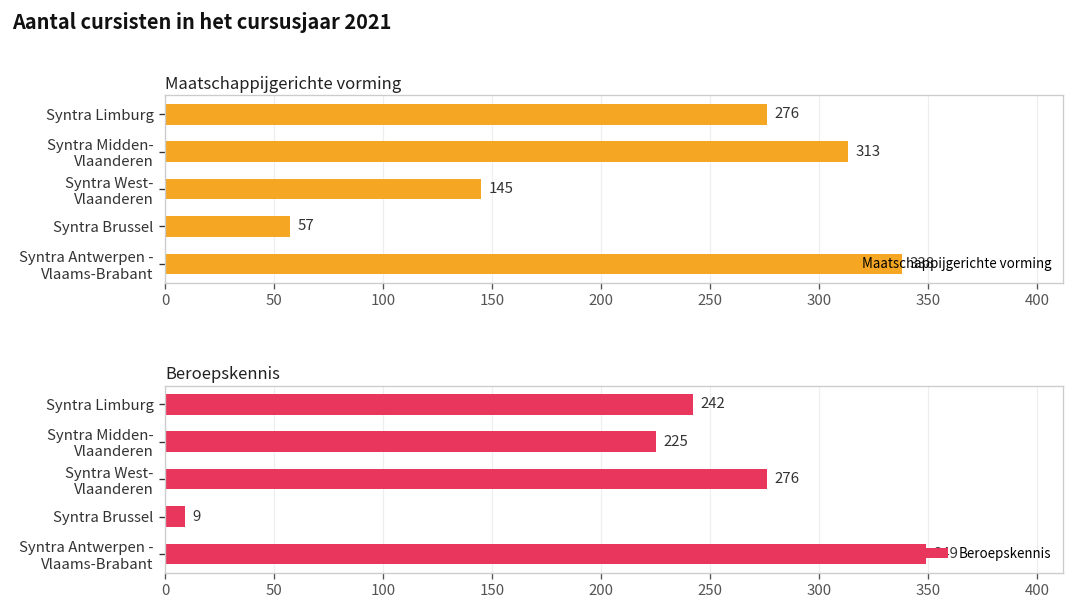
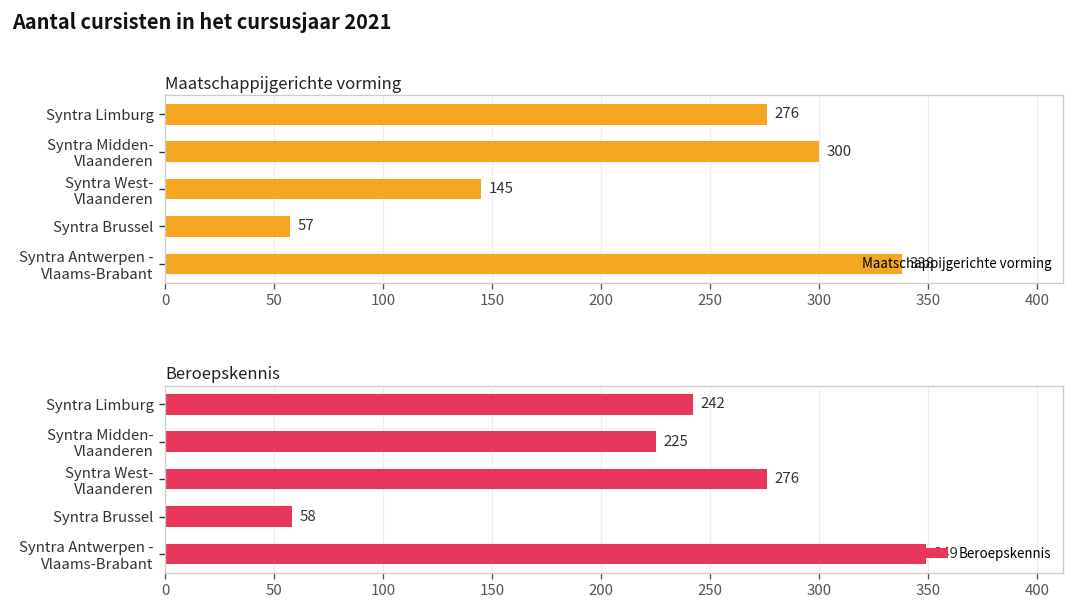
Maatschappijgerichte vorming, Syntra Midden- Vlaanderen: 313 -> 300
Beroepskennis, Syntra Brussel: 9 -> 58
